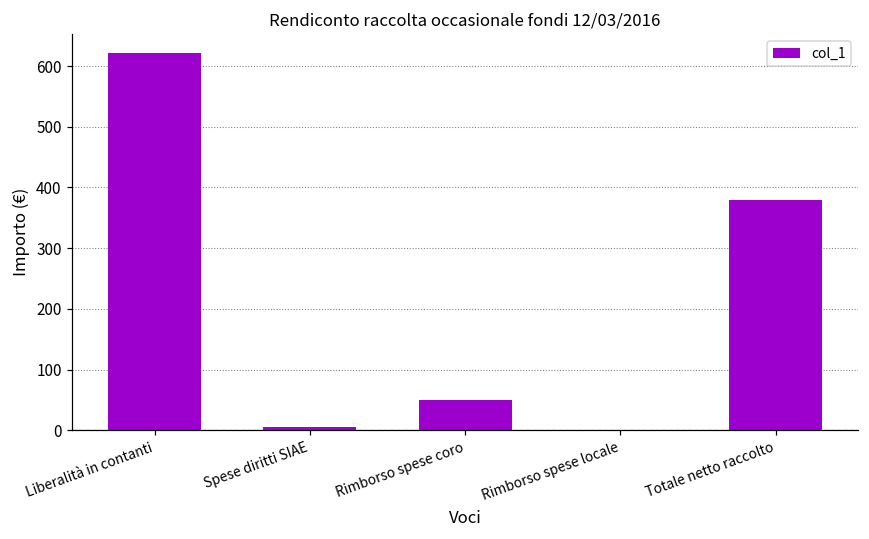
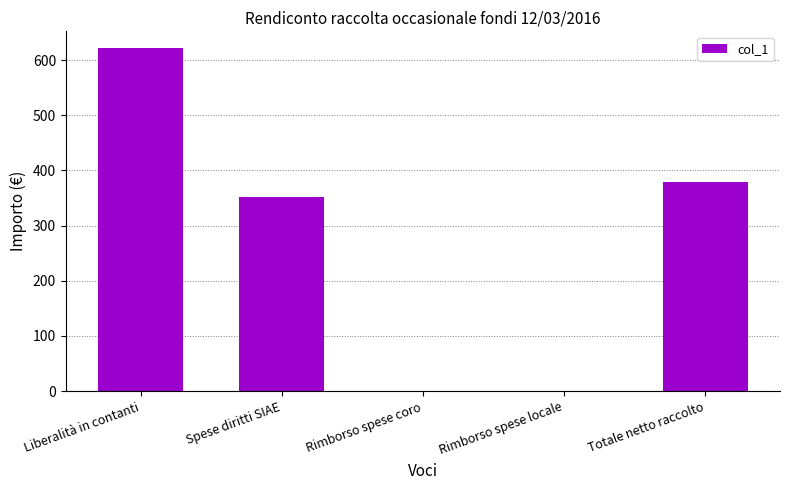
Spese diritti SIAE: 10 -> 350
Rimborso spese coro: 50 -> 0
